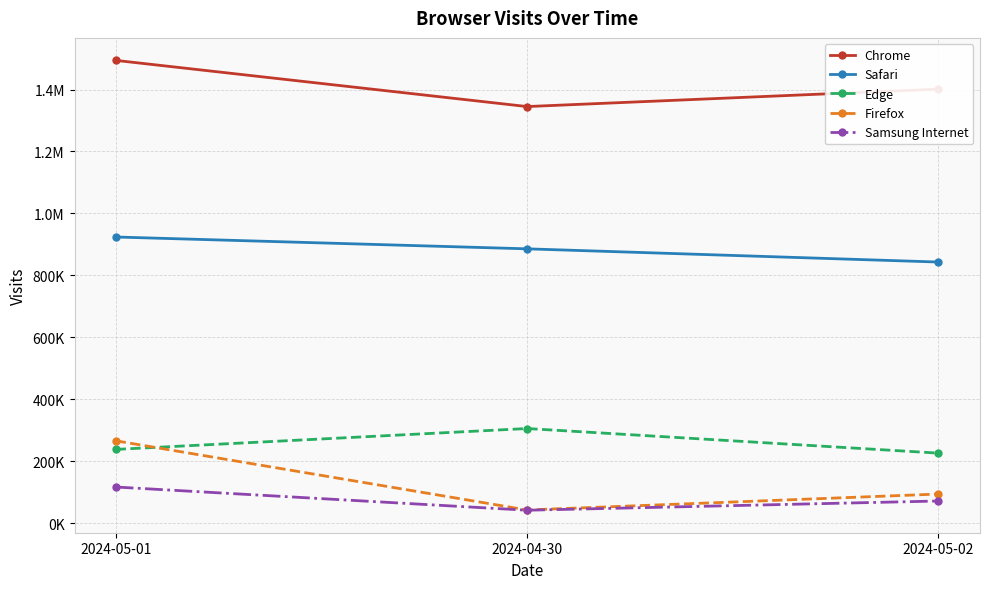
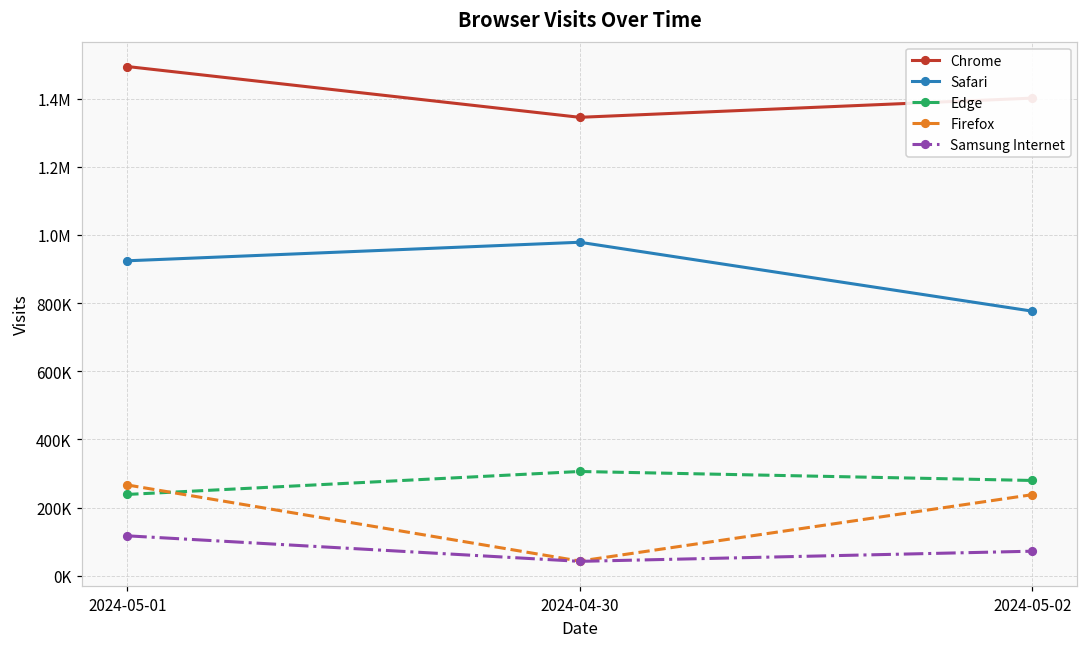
Safari, 2024-04-30: 890000 -> 980000
Safari, 2024-05-02: 840000 -> 780000
Edge, 2024-05-02: 230000 -> 280000
Firefox, 2024-05-02: 90000 -> 240000
